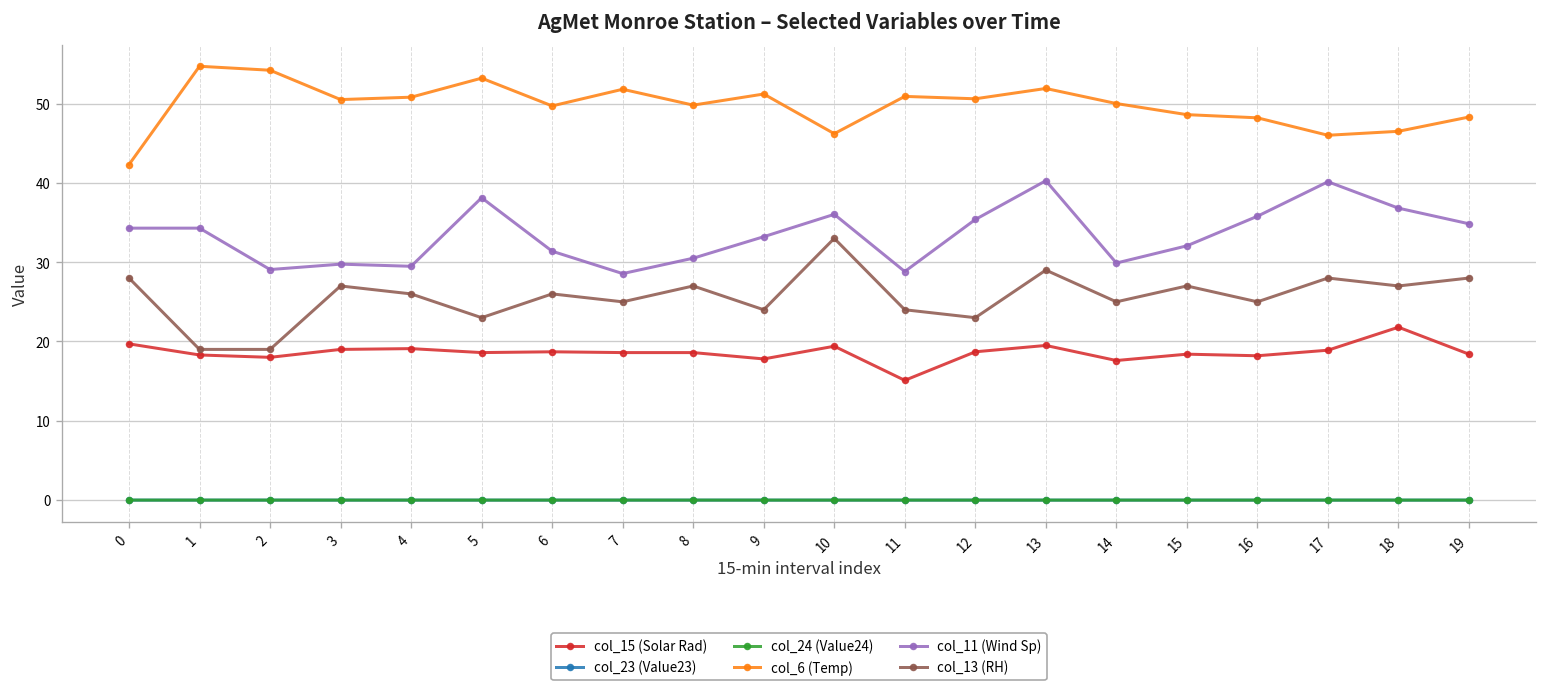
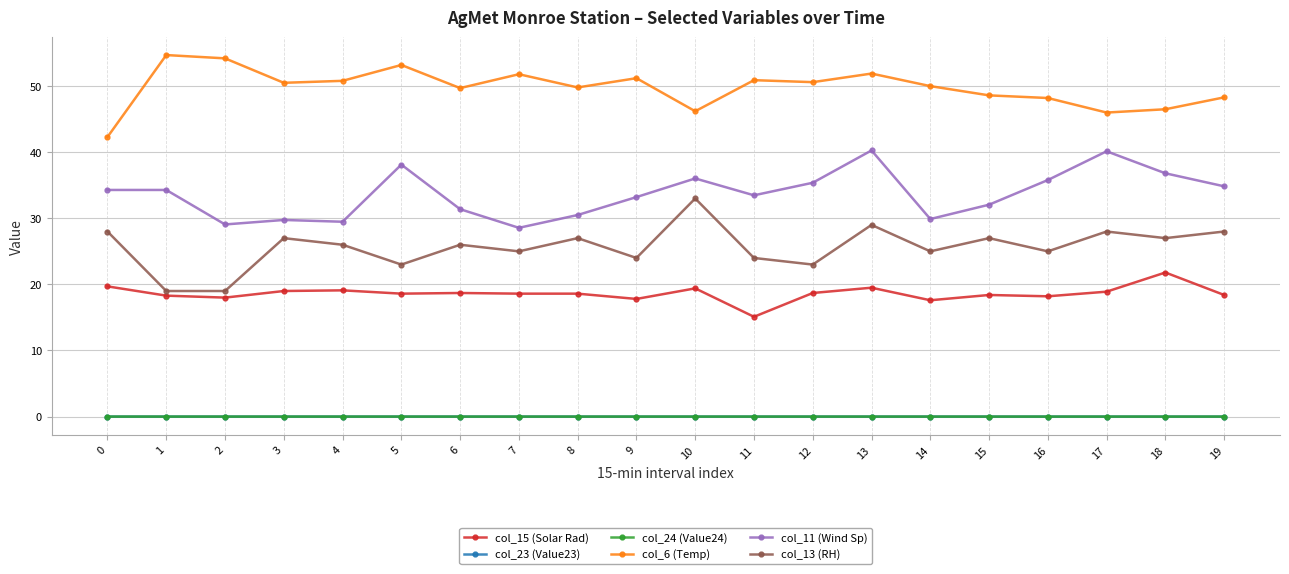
col_11 (Wind Sp), 11: 29 -> 33
